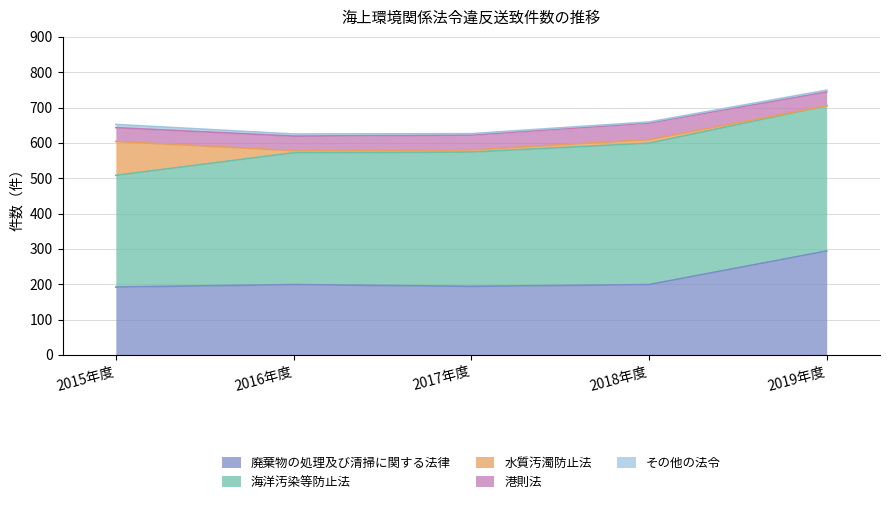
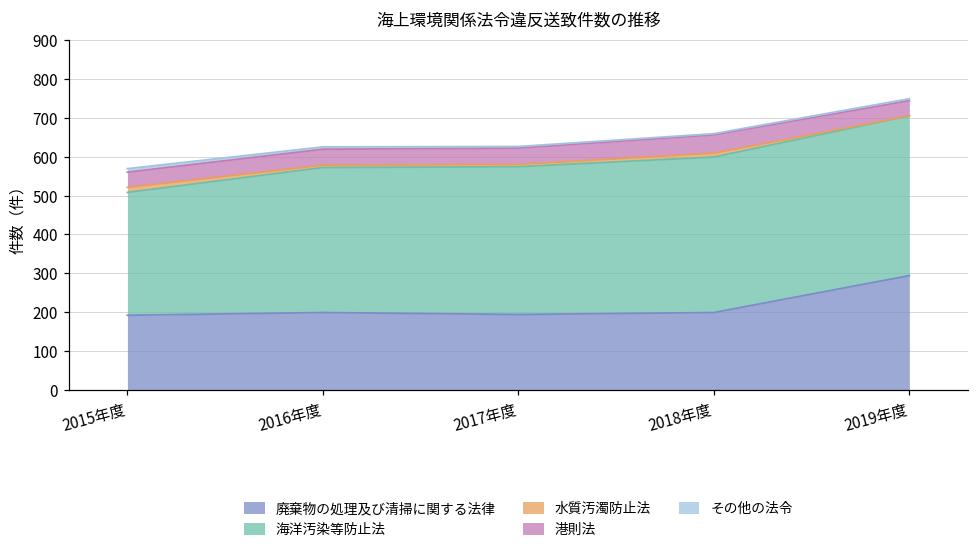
水質汚濁防止法, 2015年度: 100 -> 10
